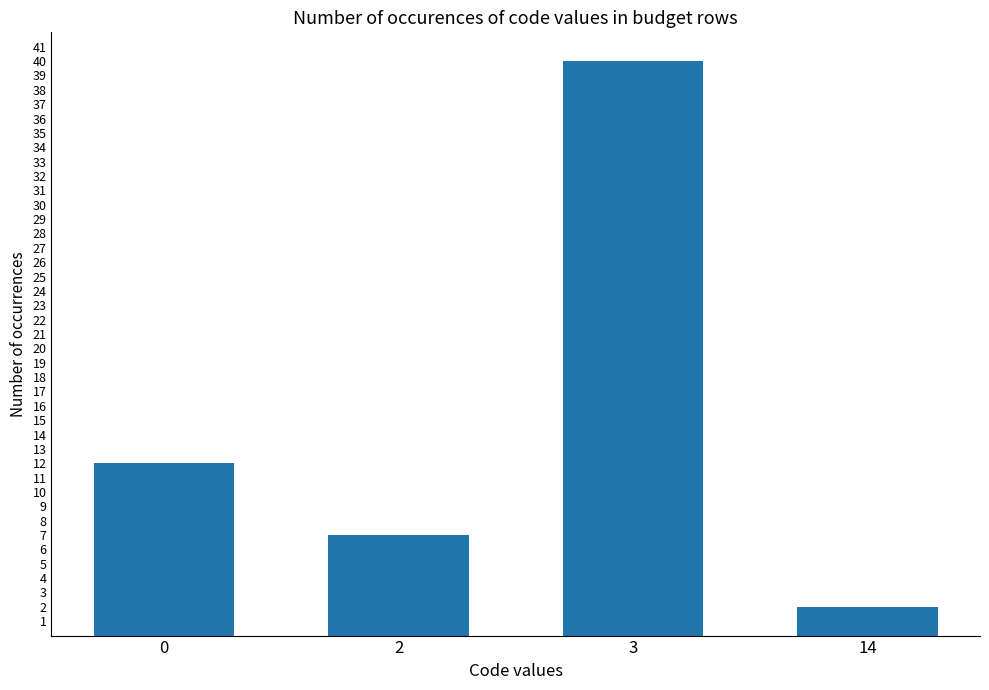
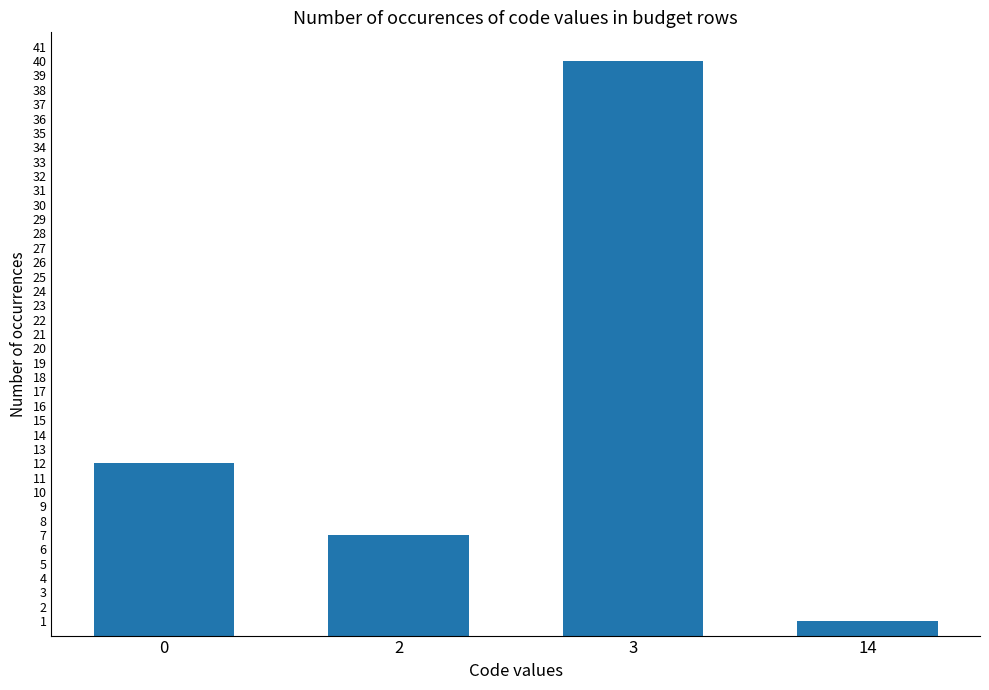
14: 2 -> 1
